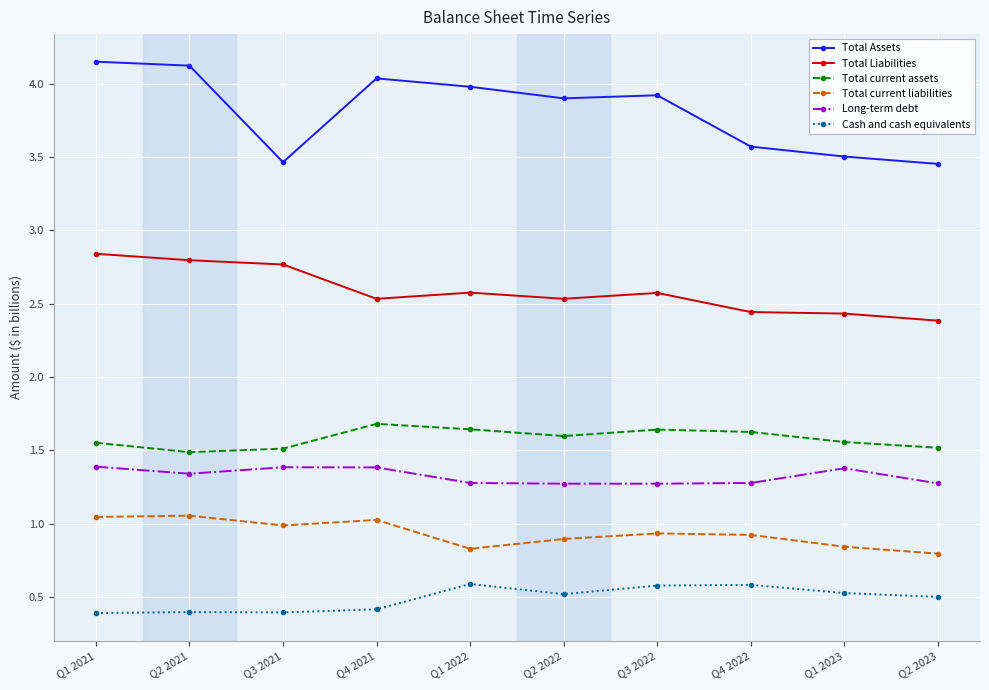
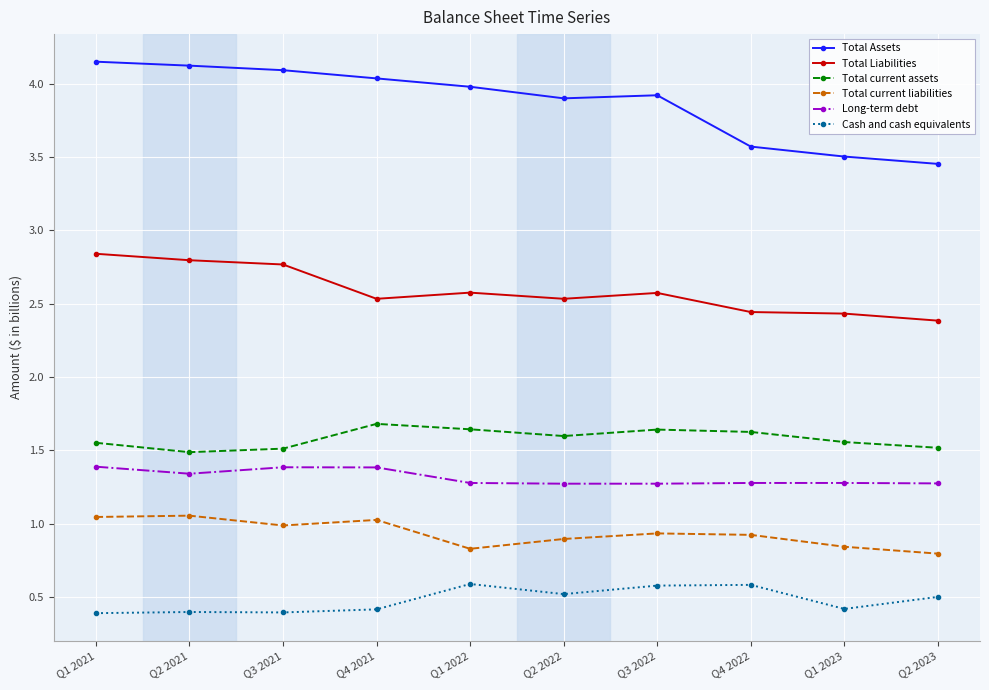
Total Assets, Q3 2021: 3.46 -> 4.09
Long-term debt, Q1 2023: 1.38 -> 1.28
Cash and cash equivalents, Q1 2023: 0.53 -> 0.42
